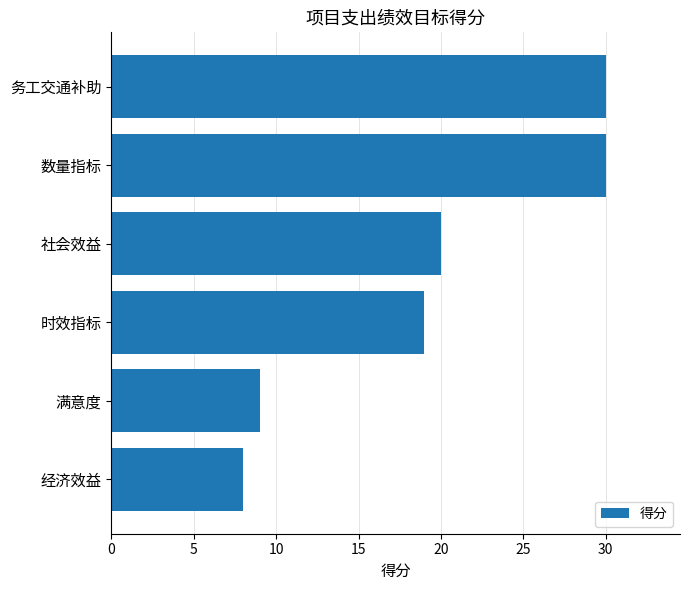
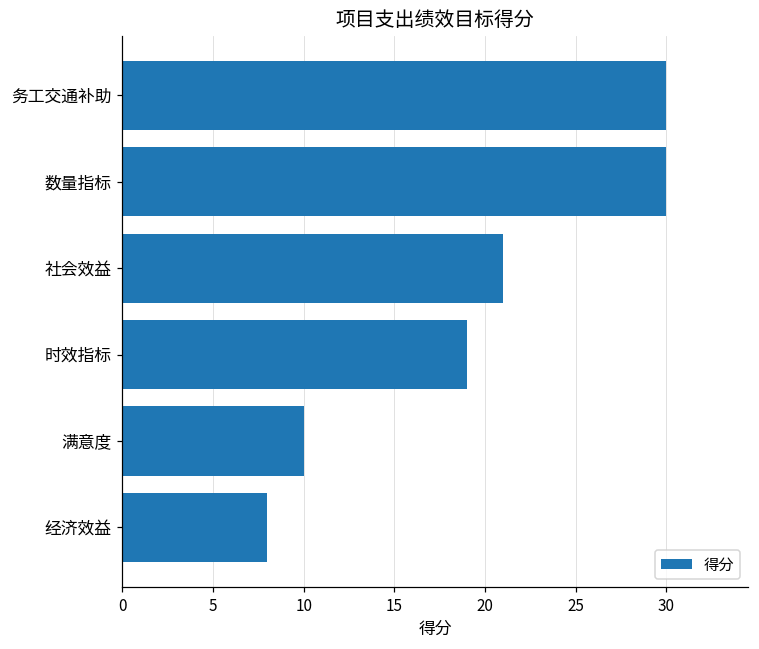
社会效益: 20 -> 21
满意度: 9 -> 10
